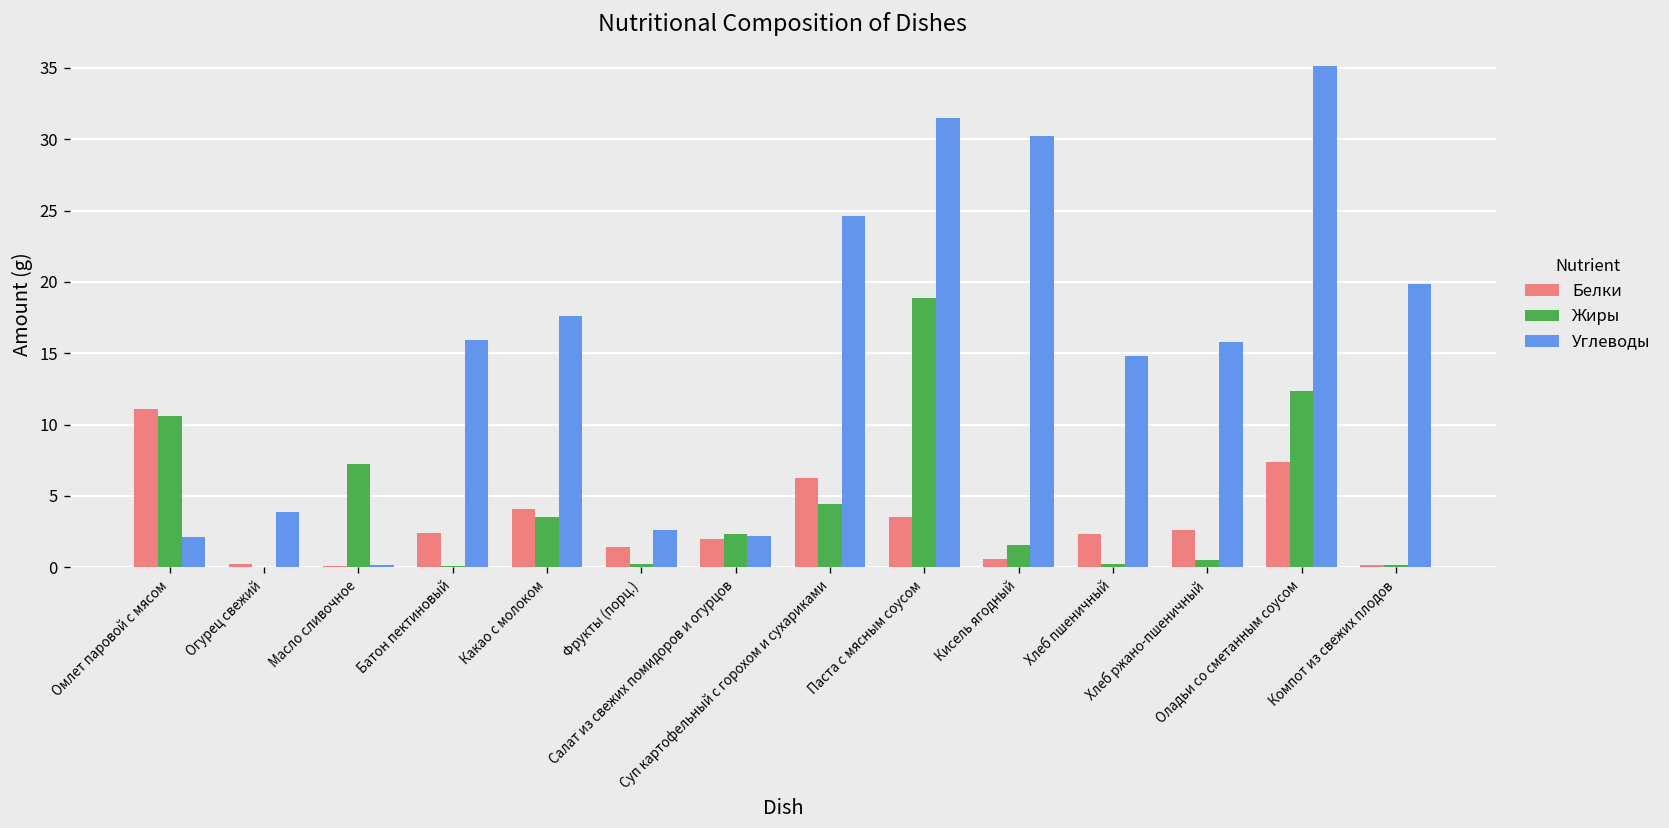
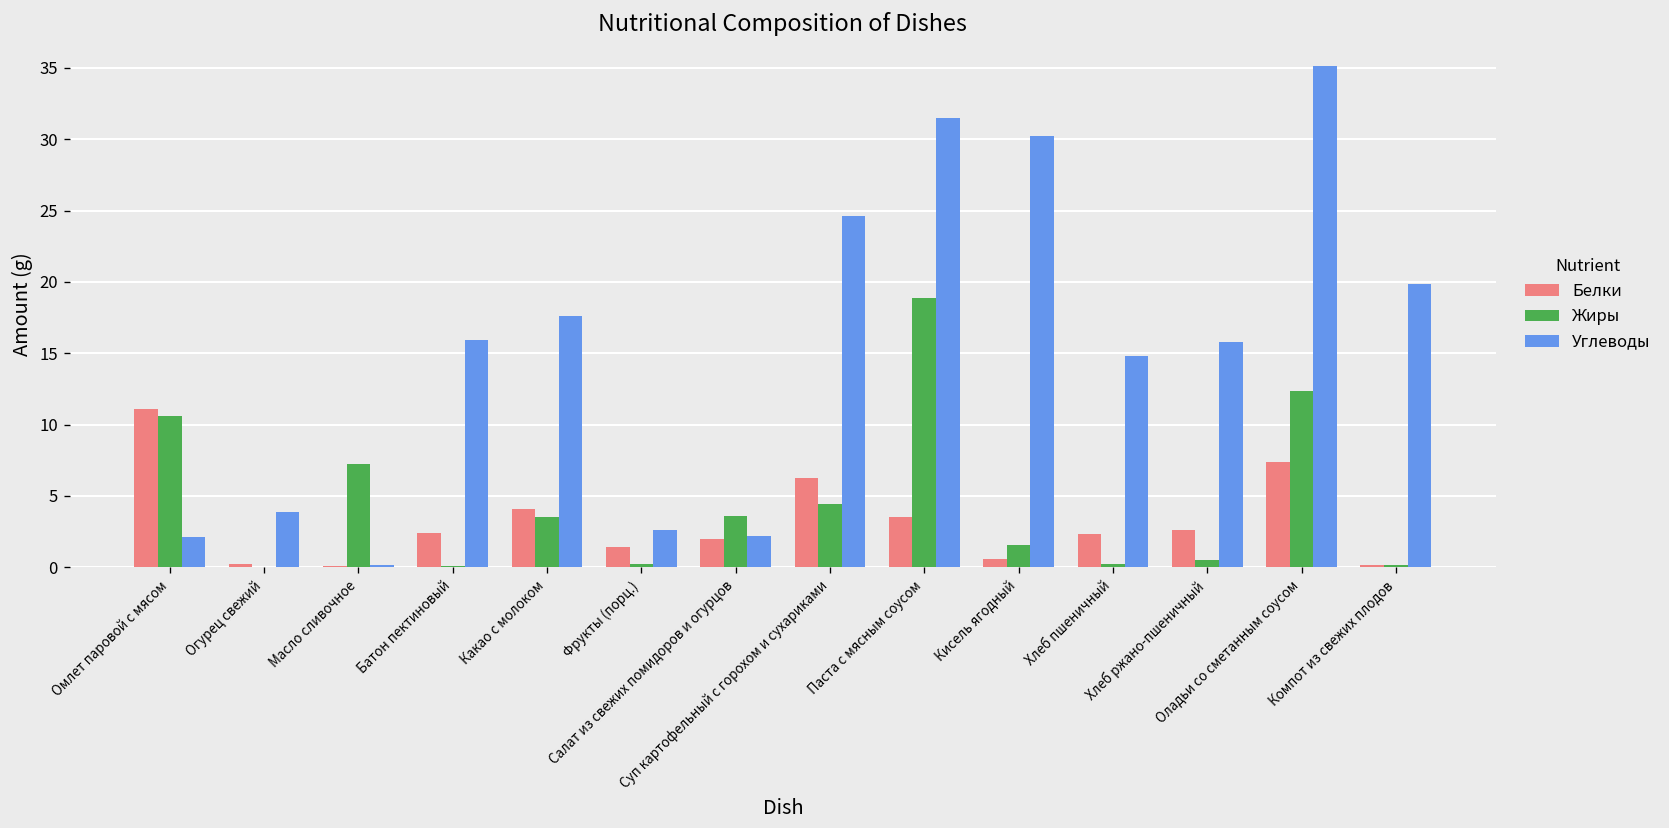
Жиры, Салат из свежих помидоров и огурцов: 2.3 -> 3.6
